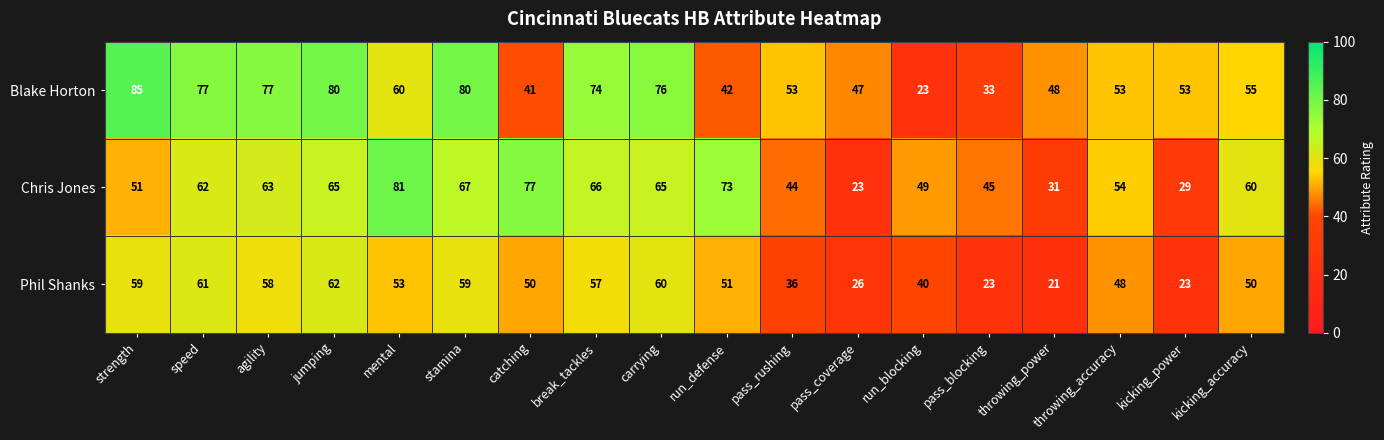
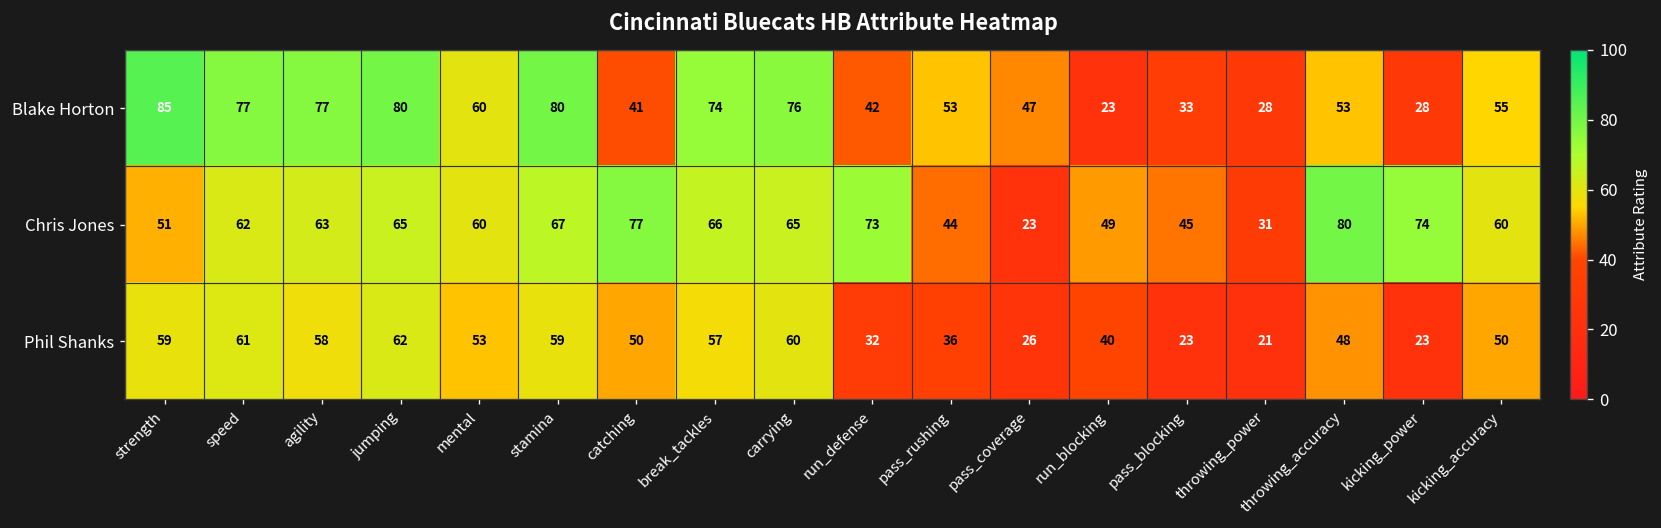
Blake Horton, throwing_power: 48 -> 28
Blake Horton, kicking_power: 53 -> 28
Chris Jones, mental: 81 -> 60
Chris Jones, throwing_accuracy: 54 -> 80
Chris Jones, kicking_power: 29 -> 74
Phil Shanks, run_defense: 51 -> 32
